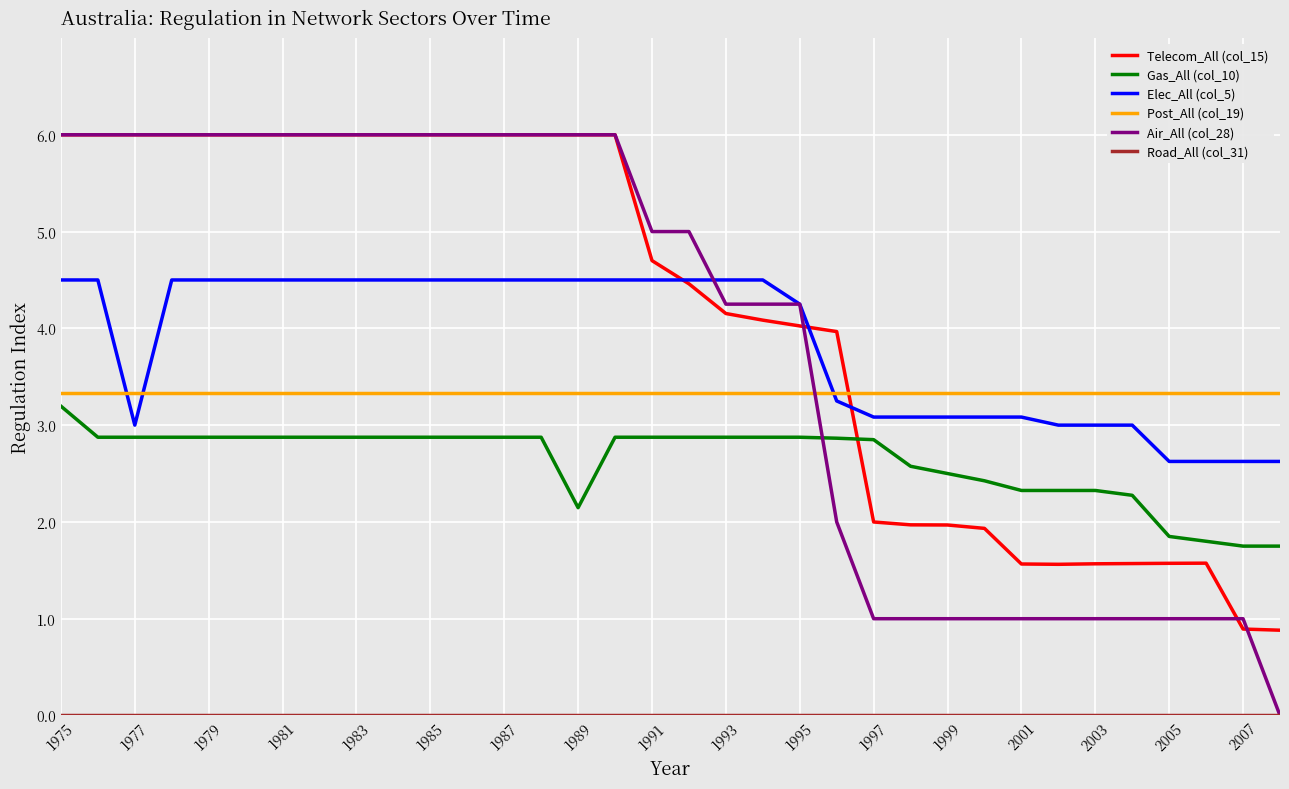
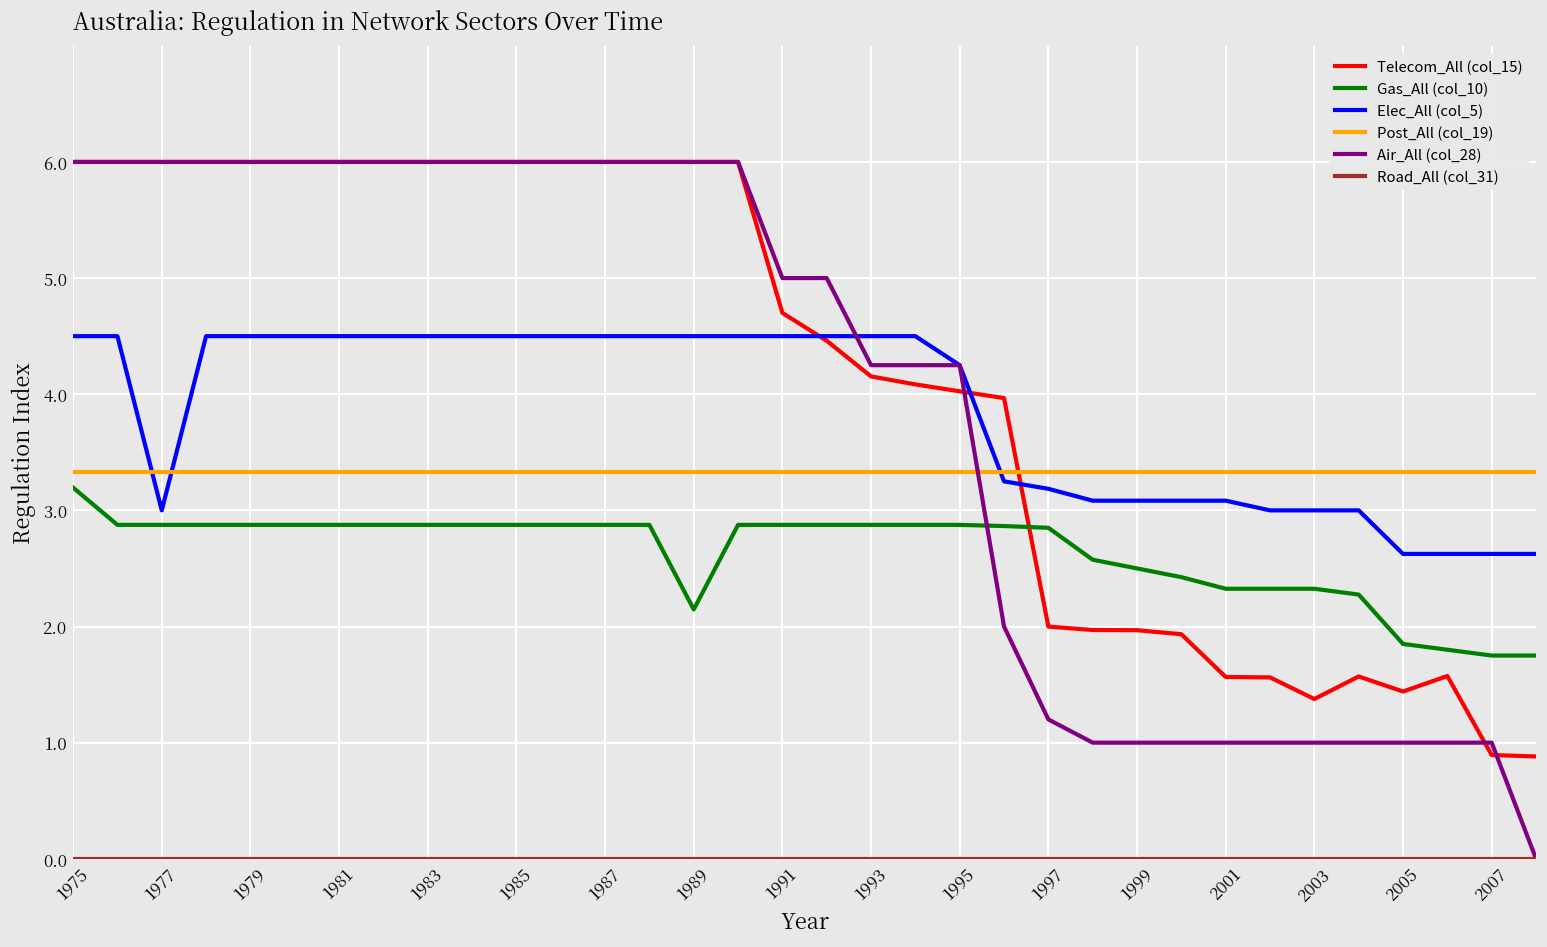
Elec_All (col_5), 1997: 3.1 -> 3.2
Air_All (col_28), 1997: 1.0 -> 1.2
Telecom_All (col_15), 2003: 1.6 -> 1.4
Telecom_All (col_15), 2005: 1.6 -> 1.4
